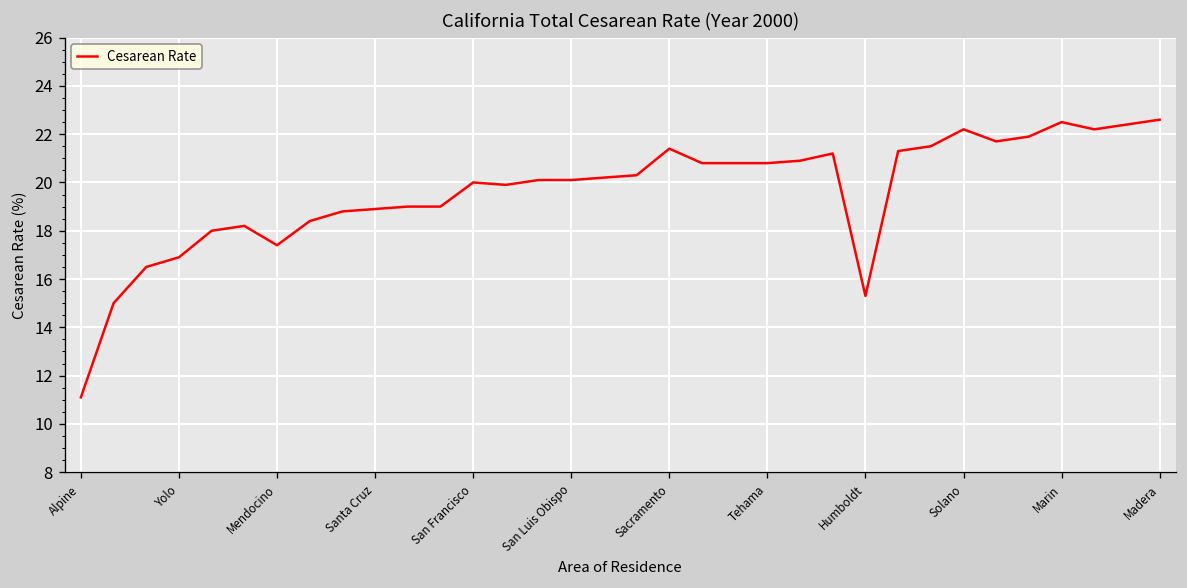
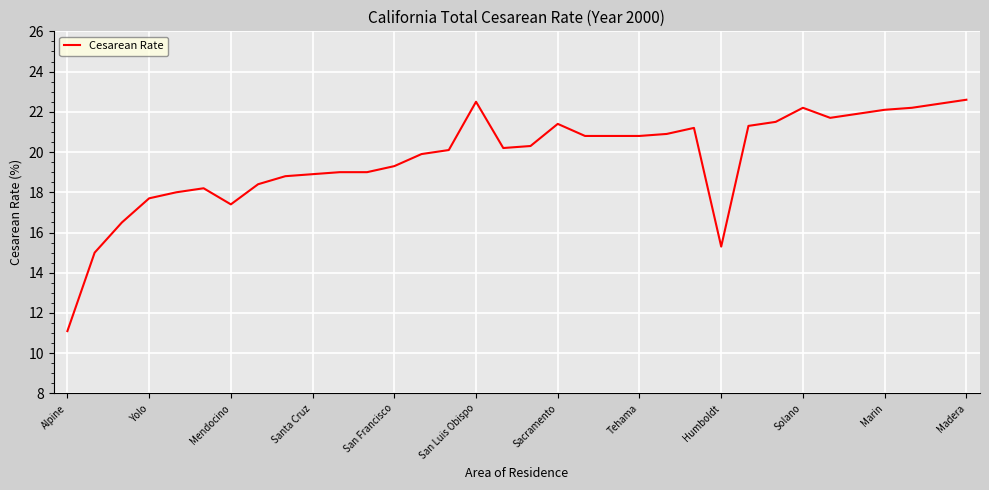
Yolo: 16.9 -> 17.7
San Francisco: 20.0 -> 19.3
San Luis Obispo: 20.1 -> 22.5
Marin: 22.5 -> 22.1
